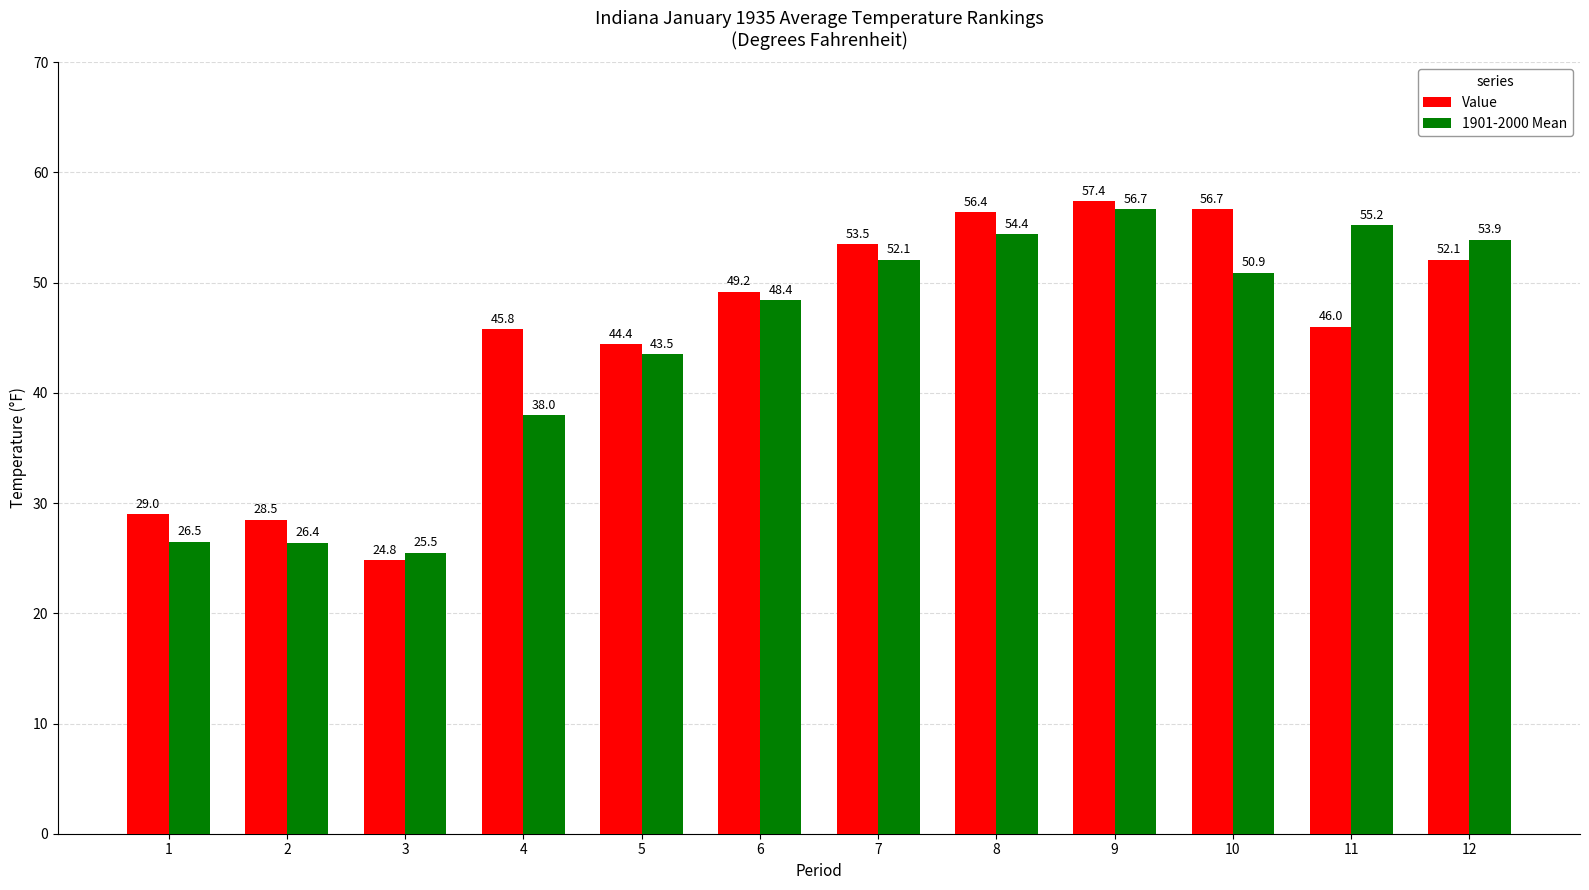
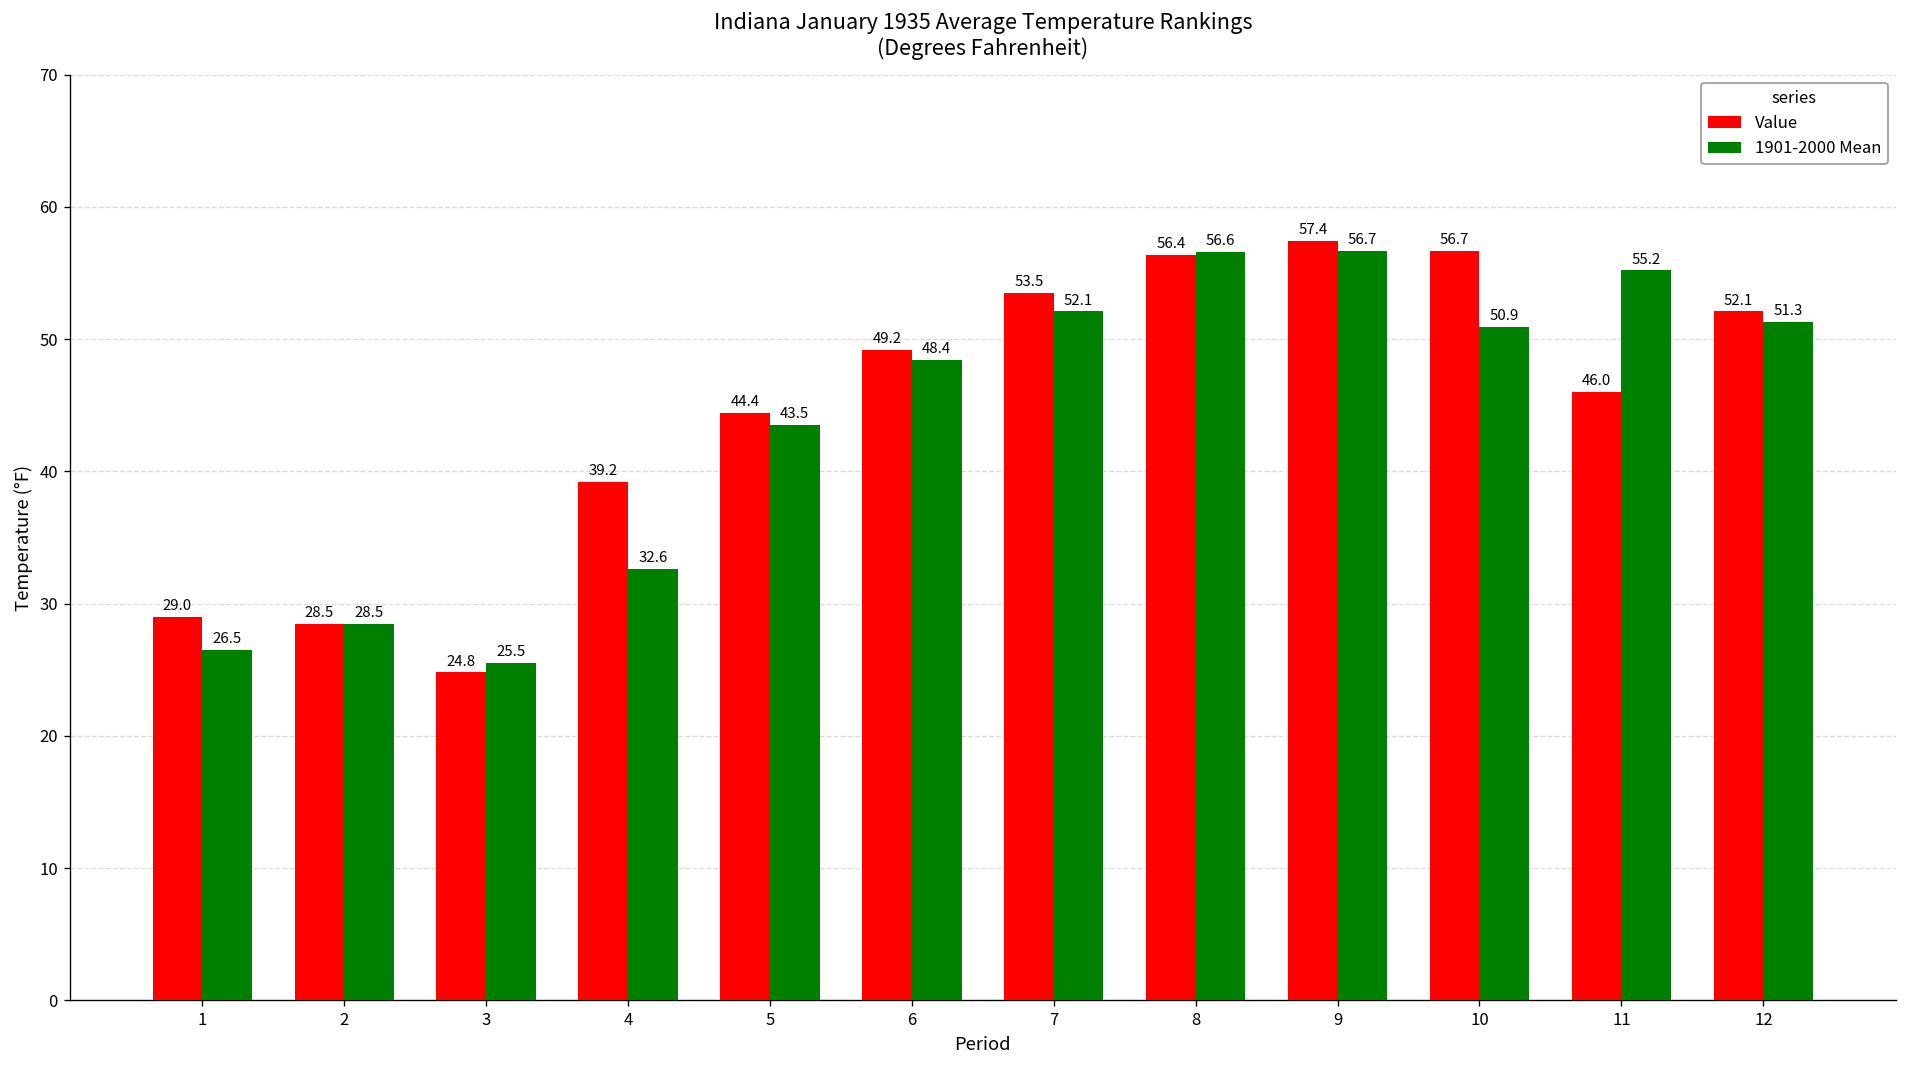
1901-2000 Mean, 2: 26.4 -> 28.5
Value, 4: 45.8 -> 39.2
1901-2000 Mean, 4: 38.0 -> 32.6
1901-2000 Mean, 8: 54.4 -> 56.6
1901-2000 Mean, 12: 53.9 -> 51.3
